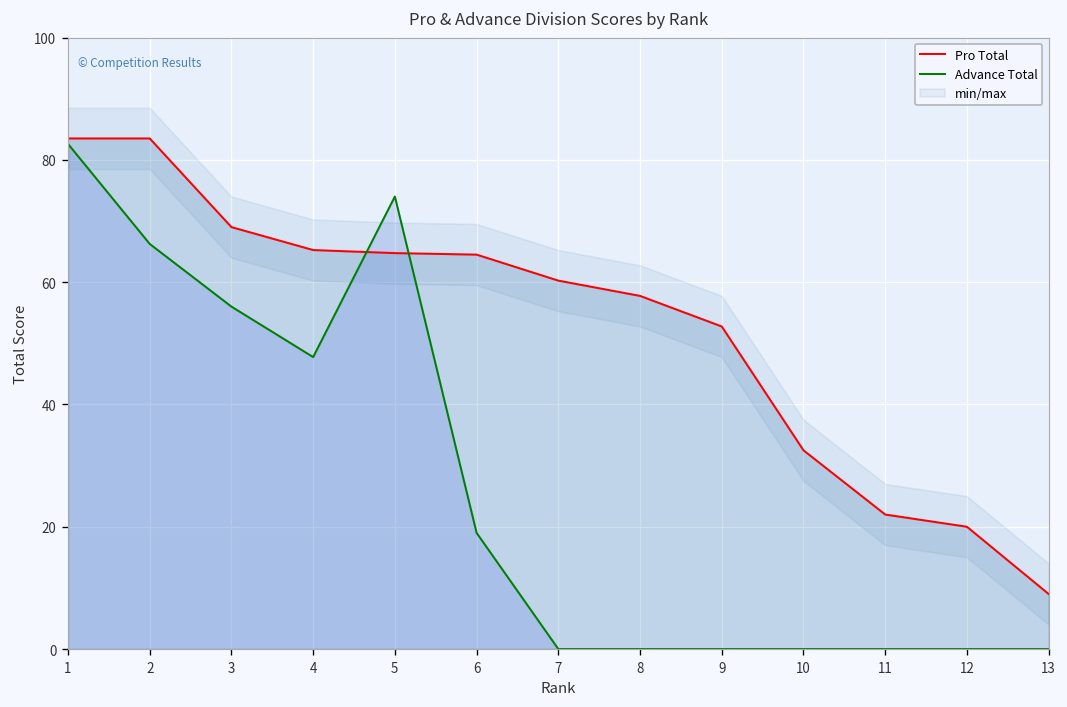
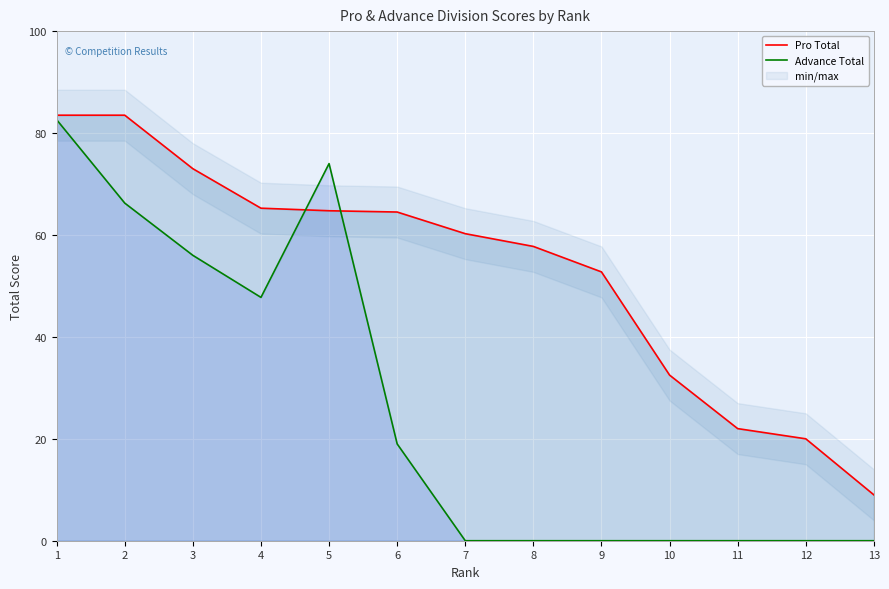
Pro Total, 3: 69 -> 73
